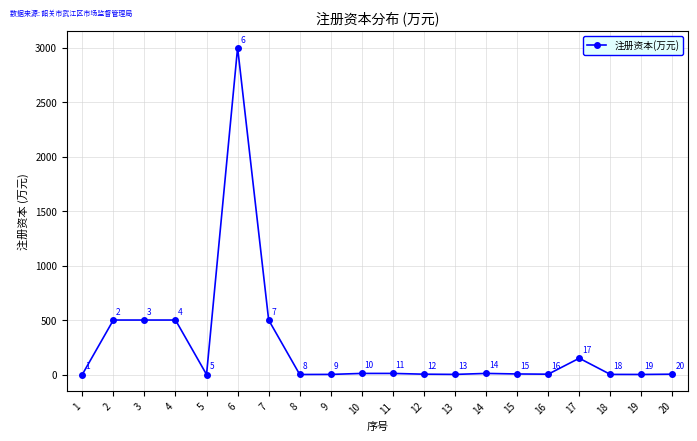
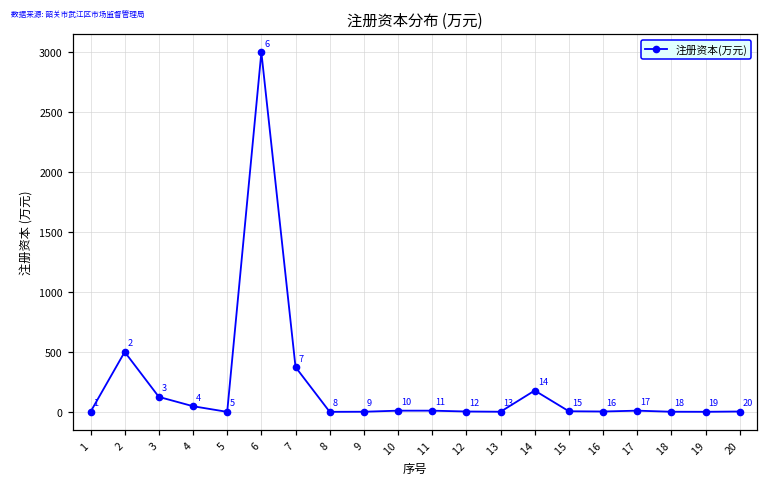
3: 500 -> 120
4: 500 -> 50
7: 500 -> 370
14: 10 -> 180
17: 150 -> 10
